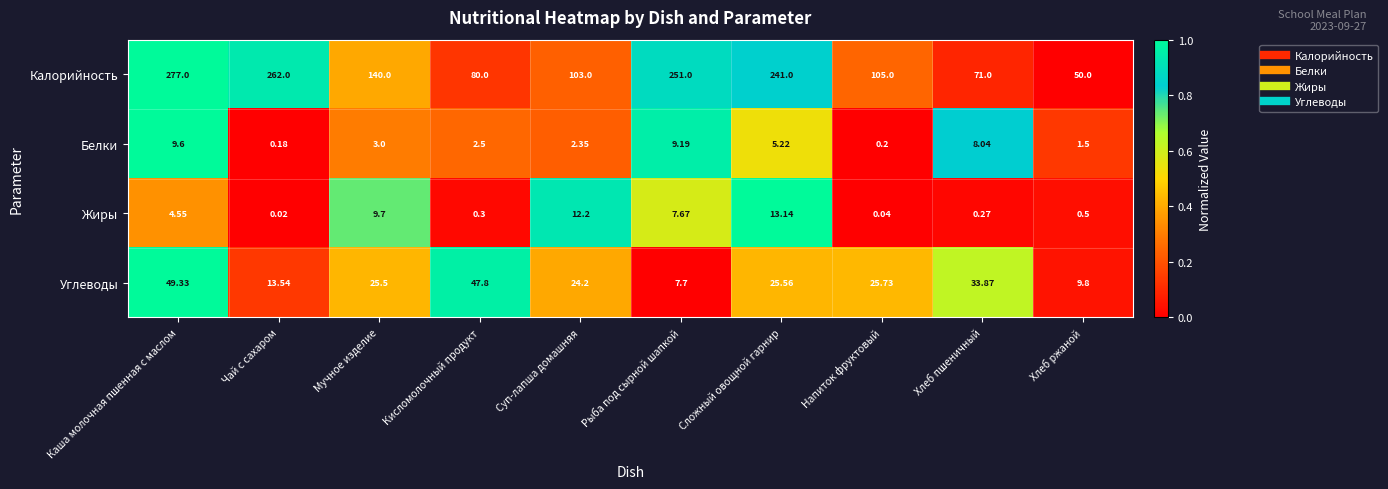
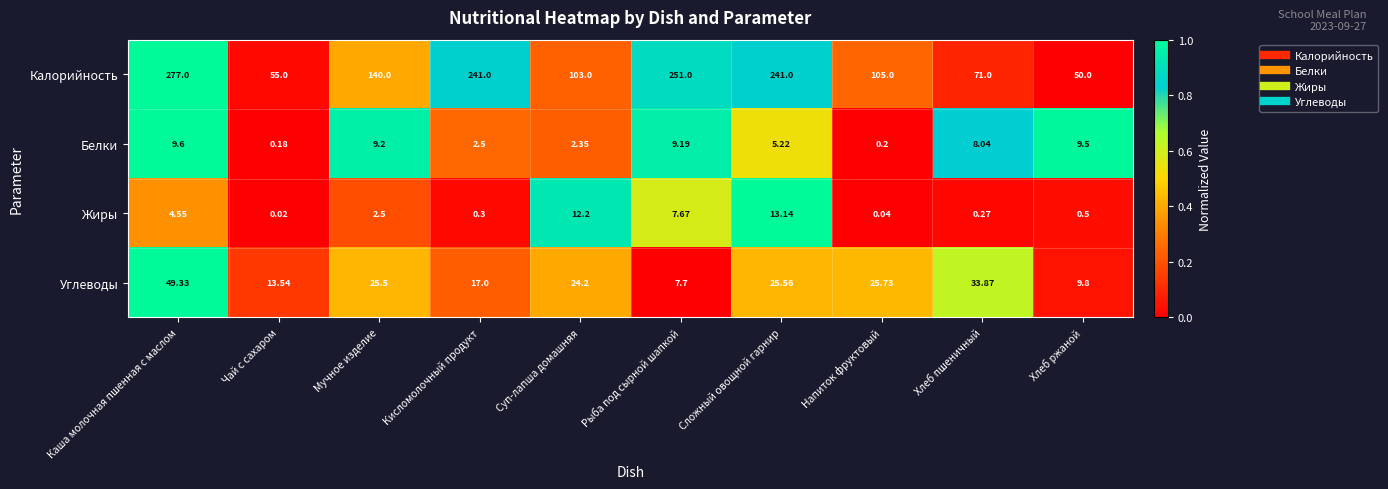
Калорийность, Чай с сахаром: 262.0 -> 55.0
Калорийность, Кисломолочный продукт: 80.0 -> 241.0
Белки, Мучное изделие: 3.0 -> 9.2
Белки, Хлеб ржаной: 1.5 -> 9.5
Жиры, Мучное изделие: 9.7 -> 2.5
Углеводы, Кисломолочный продукт: 47.8 -> 17.0
